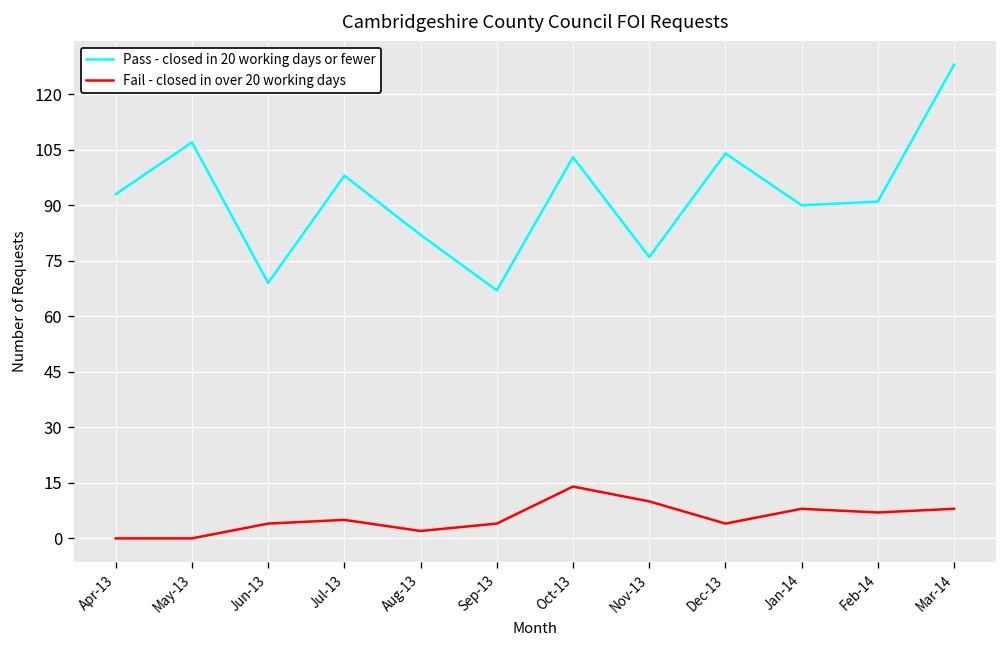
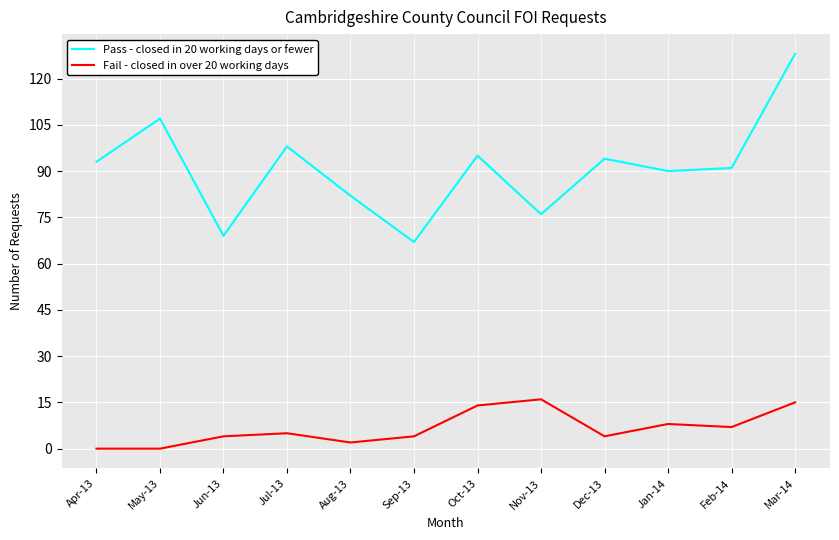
Pass - closed in 20 working days or fewer, Oct-13: 103 -> 95
Fail - closed in over 20 working days, Nov-13: 10 -> 16
Pass - closed in 20 working days or fewer, Dec-13: 104 -> 94
Fail - closed in over 20 working days, Mar-14: 8 -> 15
